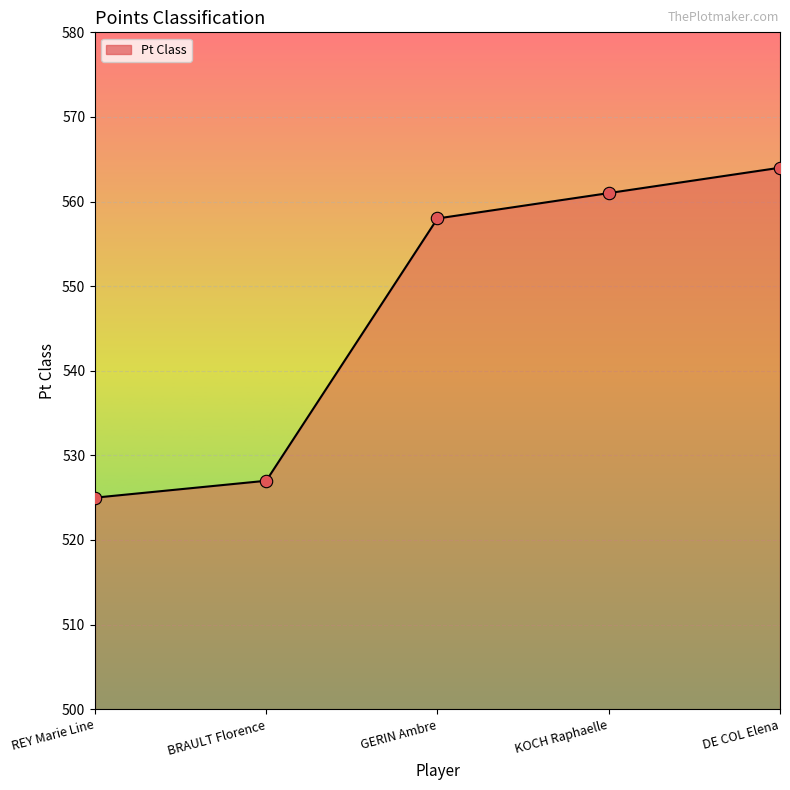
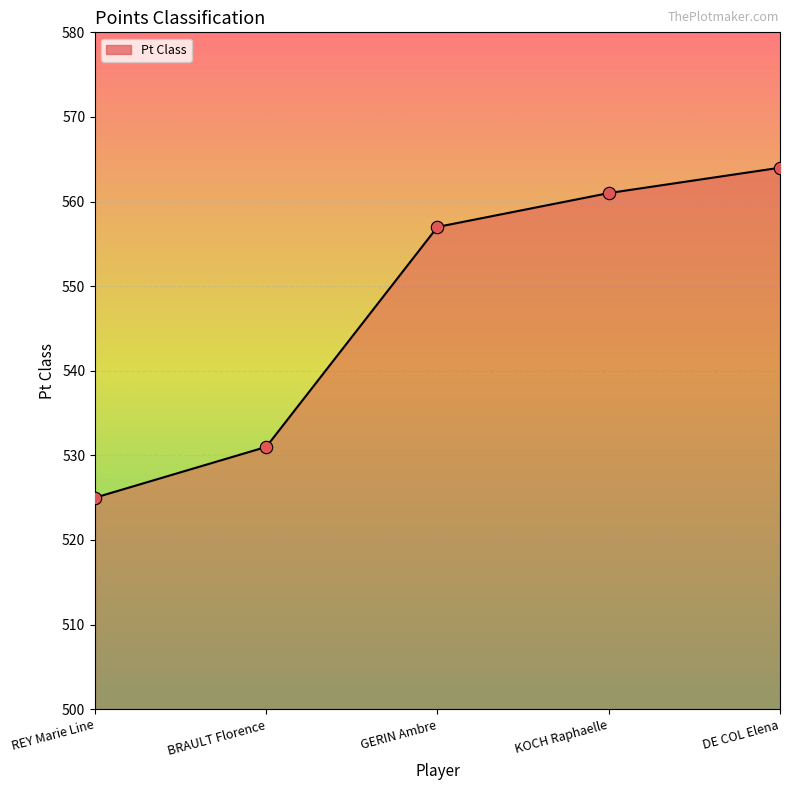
BRAULT Florence: 527 -> 531
GERIN Ambre: 558 -> 557
